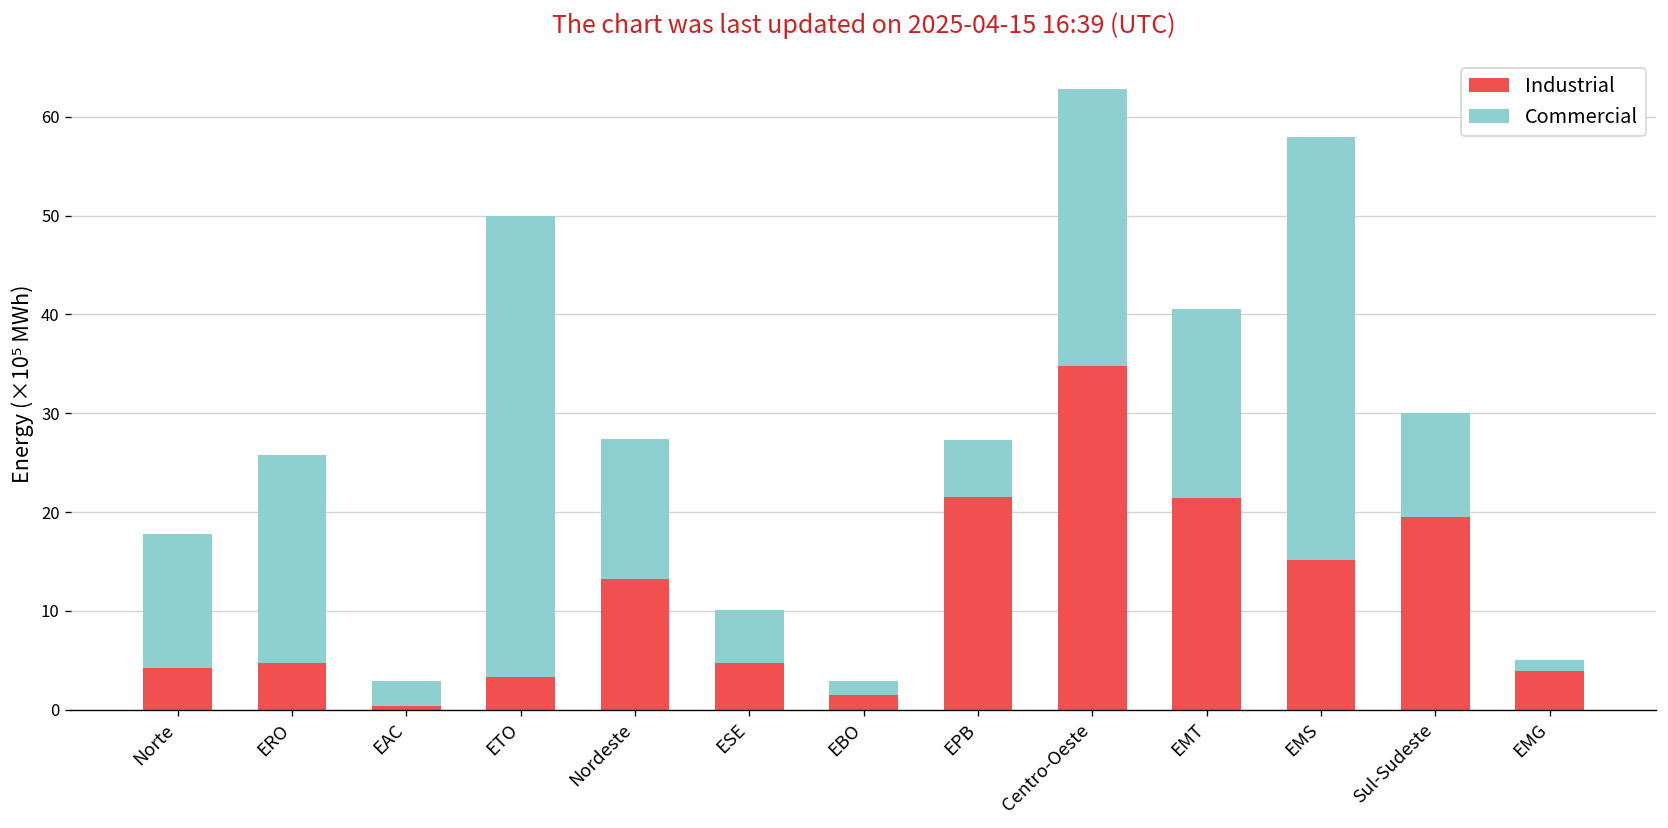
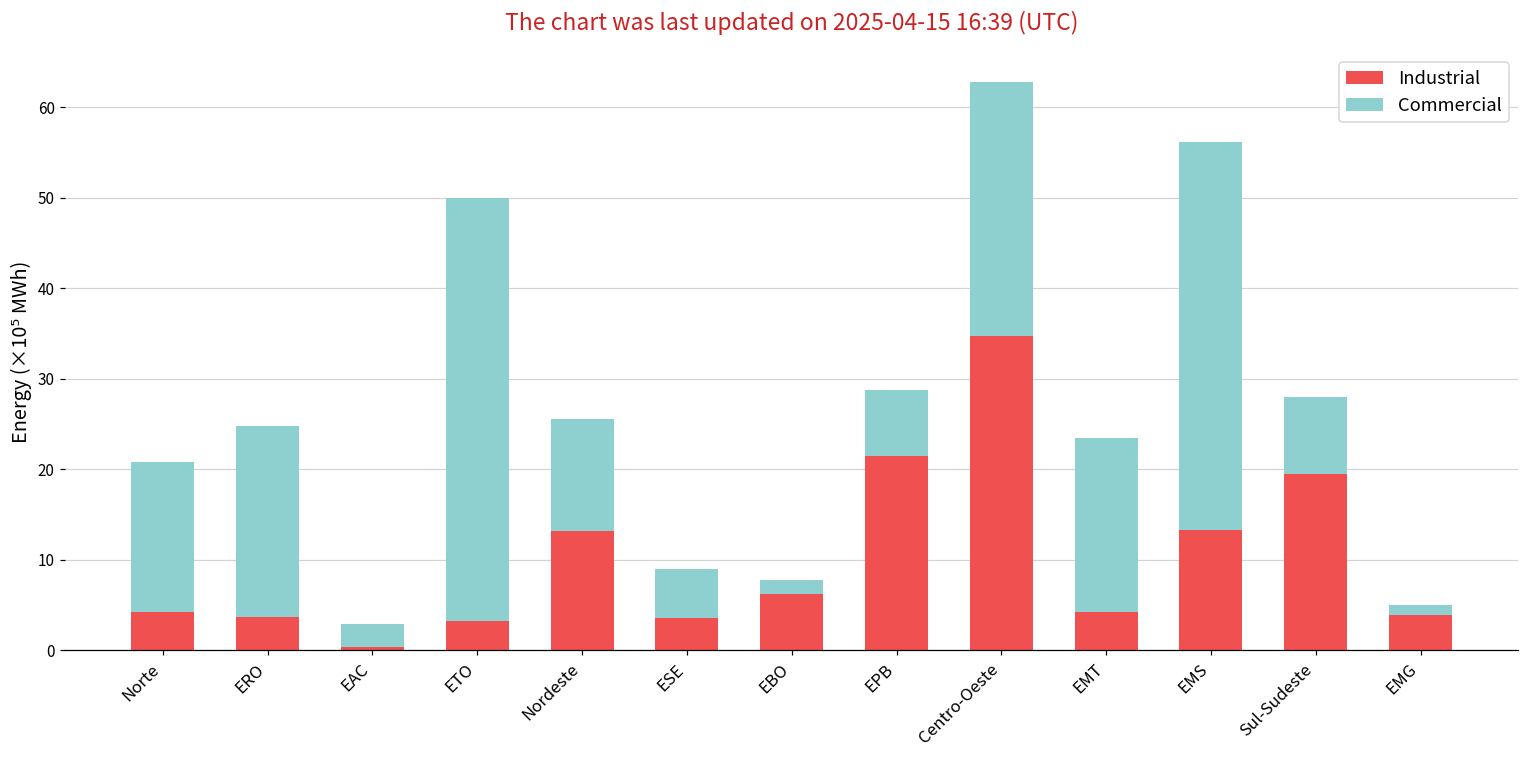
Commercial, Norte: 14 -> 17
Industrial, ERO: 5 -> 4
Commercial, Nordeste: 14 -> 12
Industrial, ESE: 5 -> 4
Industrial, EBO: 1 -> 6
Commercial, EPB: 6 -> 7
Industrial, EMT: 21 -> 4
Industrial, EMS: 15 -> 13
Commercial, Sul-Sudeste: 10 -> 8
